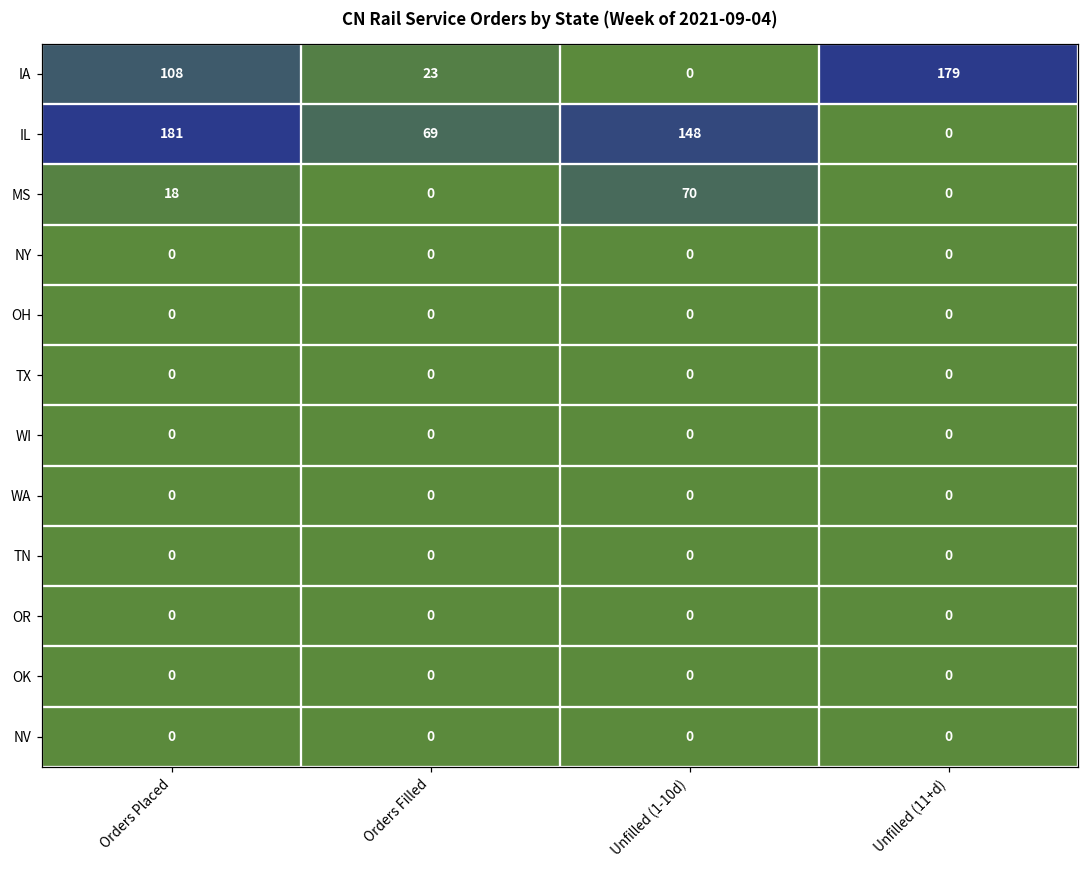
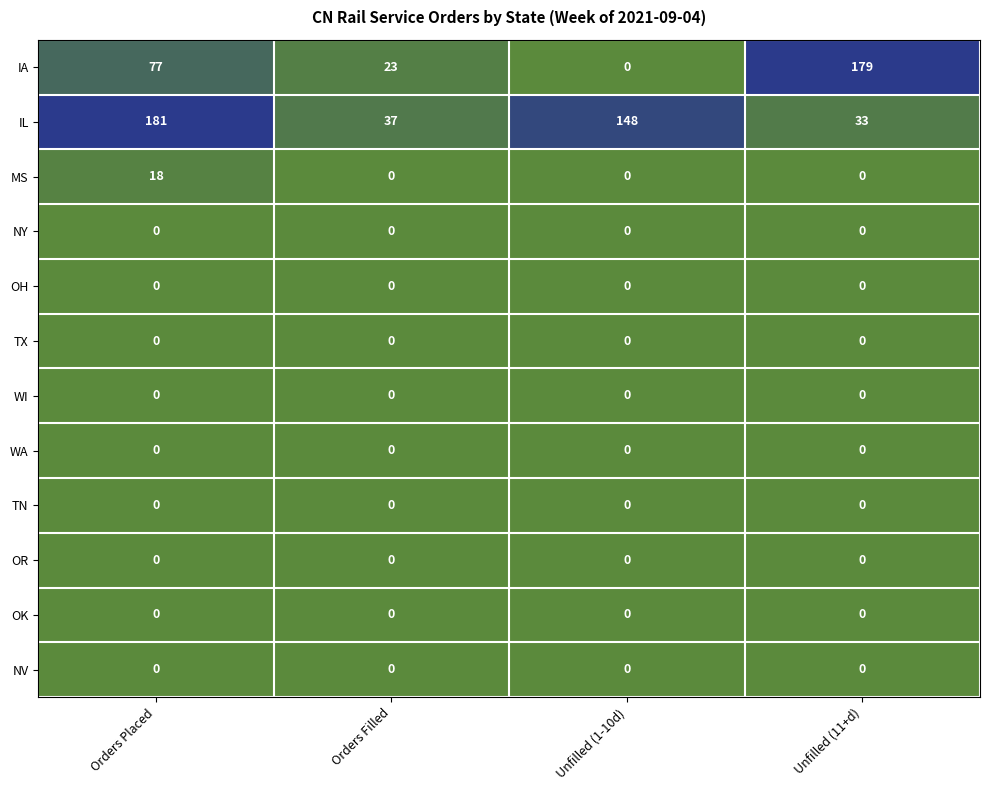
IA, Orders Placed: 108 -> 77
IL, Orders Filled: 69 -> 37
IL, Unfilled (11+d): 0 -> 33
MS, Unfilled (1-10d): 70 -> 0
